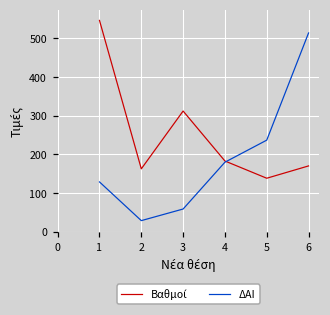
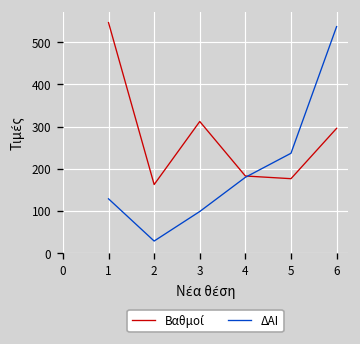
ΔΑΙ, 3: 60 -> 100
Βαθμοί, 5: 140 -> 180
Βαθμοί, 6: 170 -> 300
ΔΑΙ, 6: 510 -> 540
